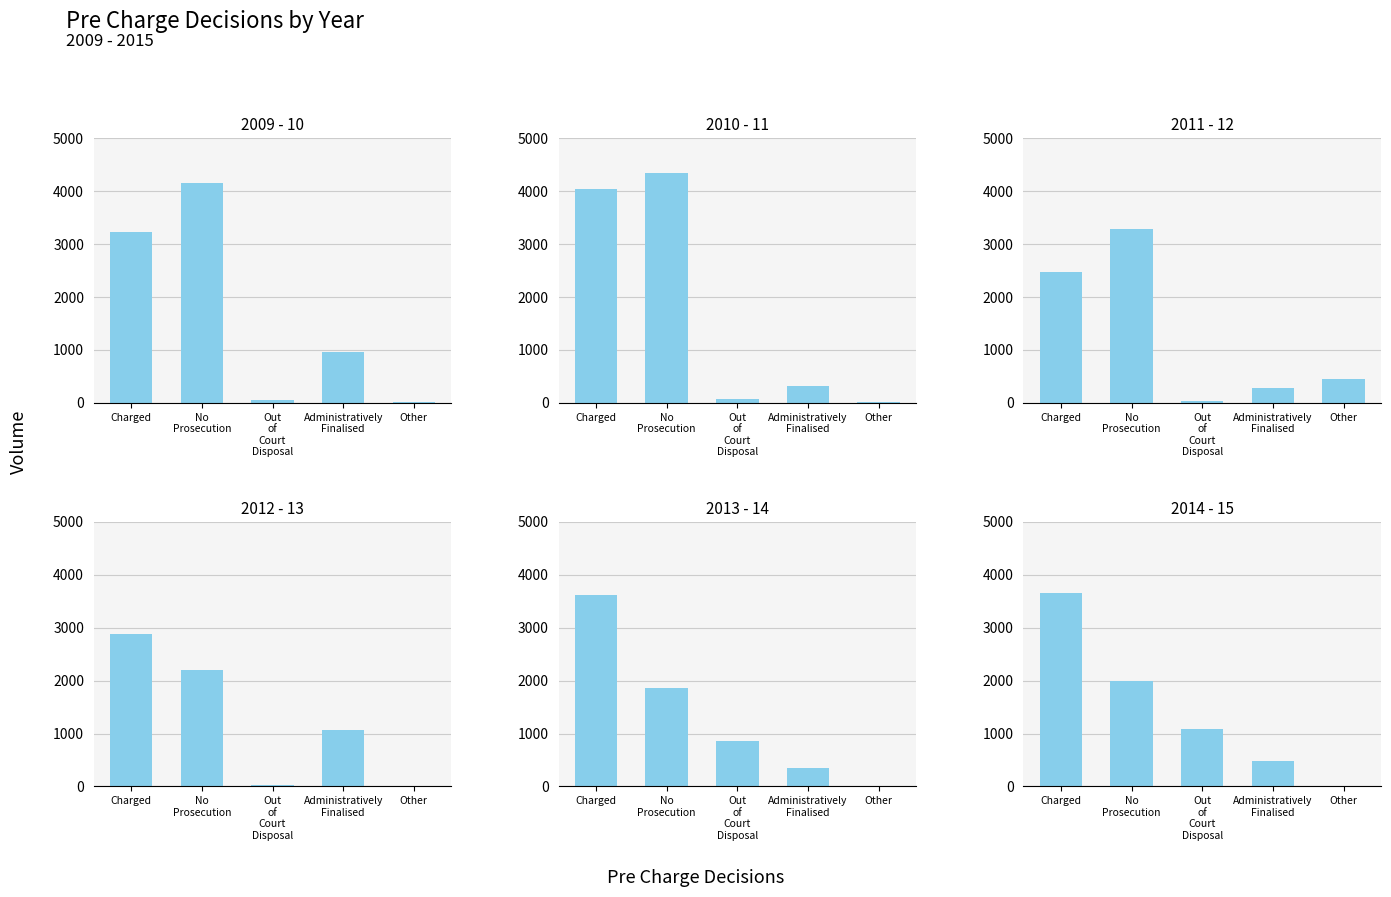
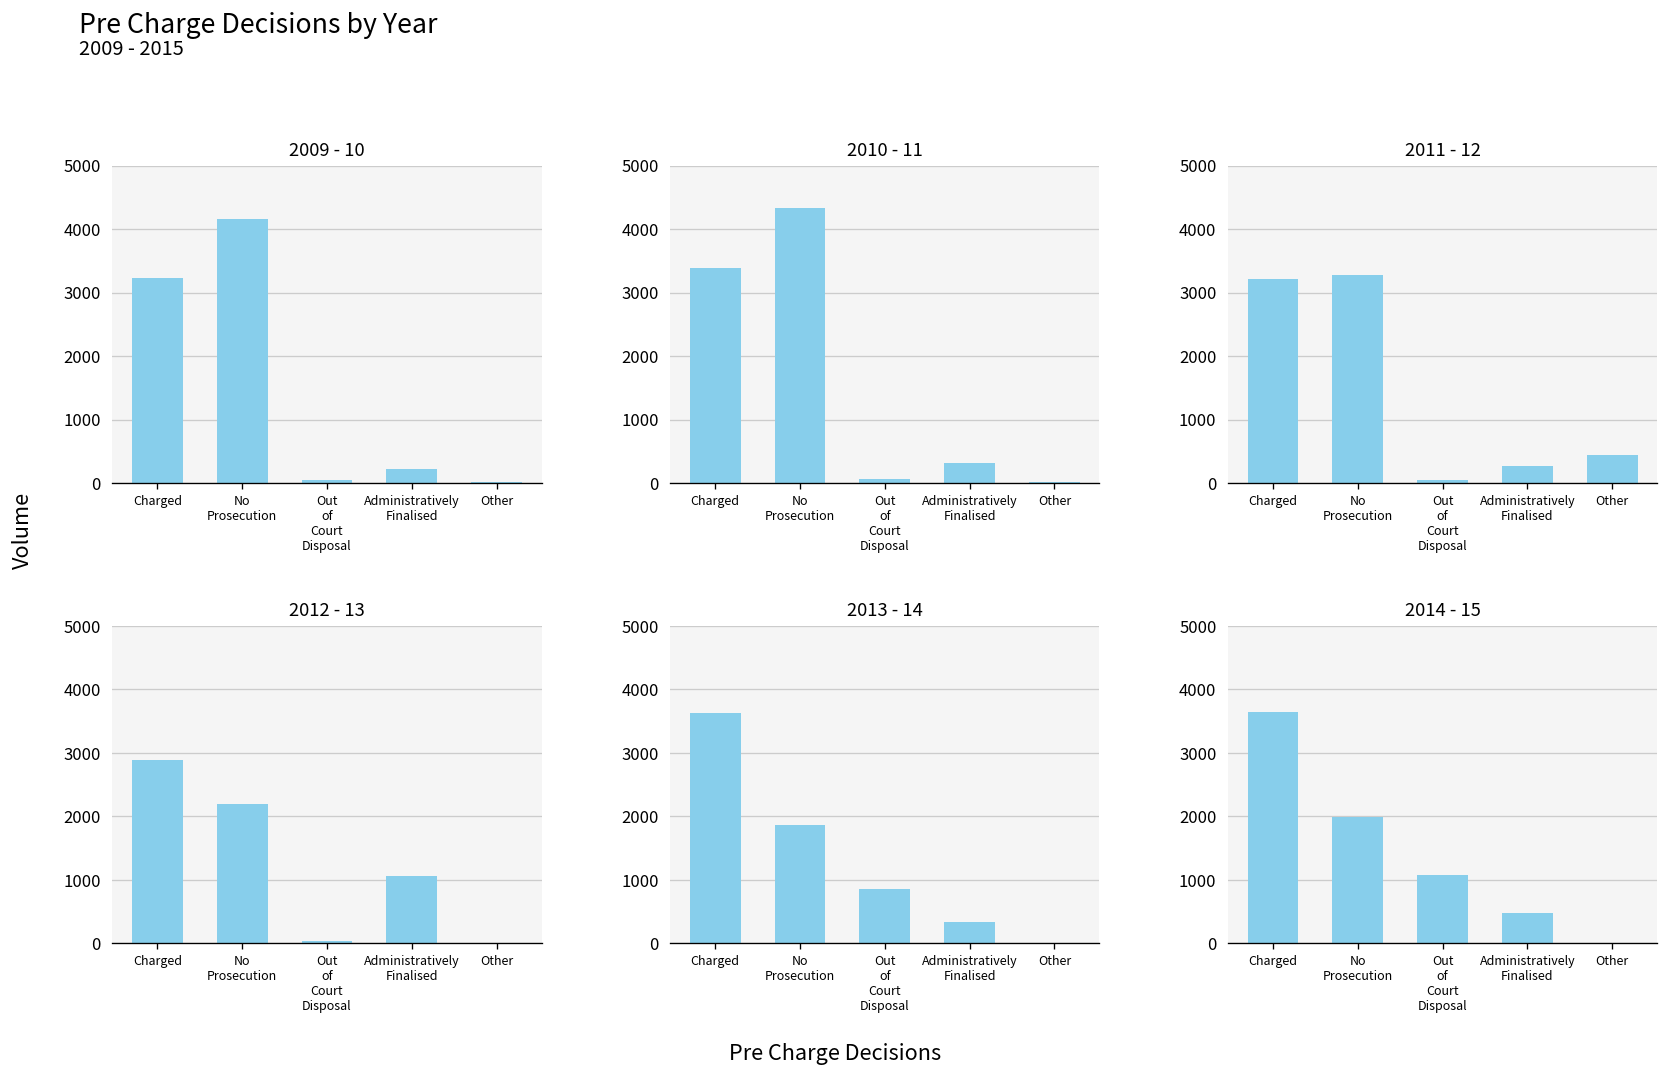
2009 - 10, Administratively Finalised: 1000 -> 200
2010 - 11, Charged: 4000 -> 3400
2011 - 12, Charged: 2500 -> 3200
